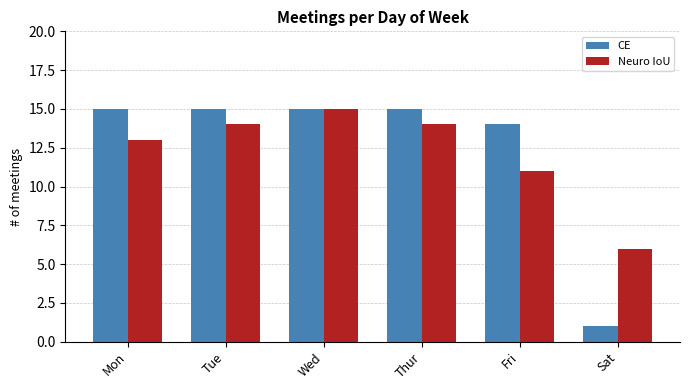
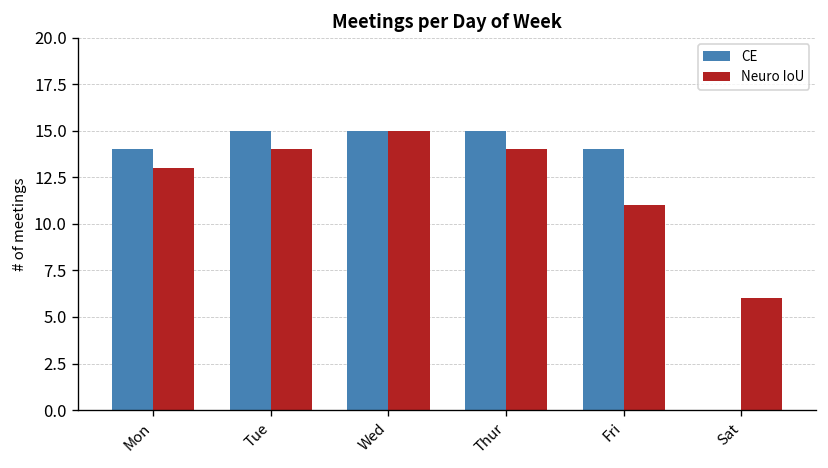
CE, Mon: 15 -> 14
CE, Sat: 1 -> 0
